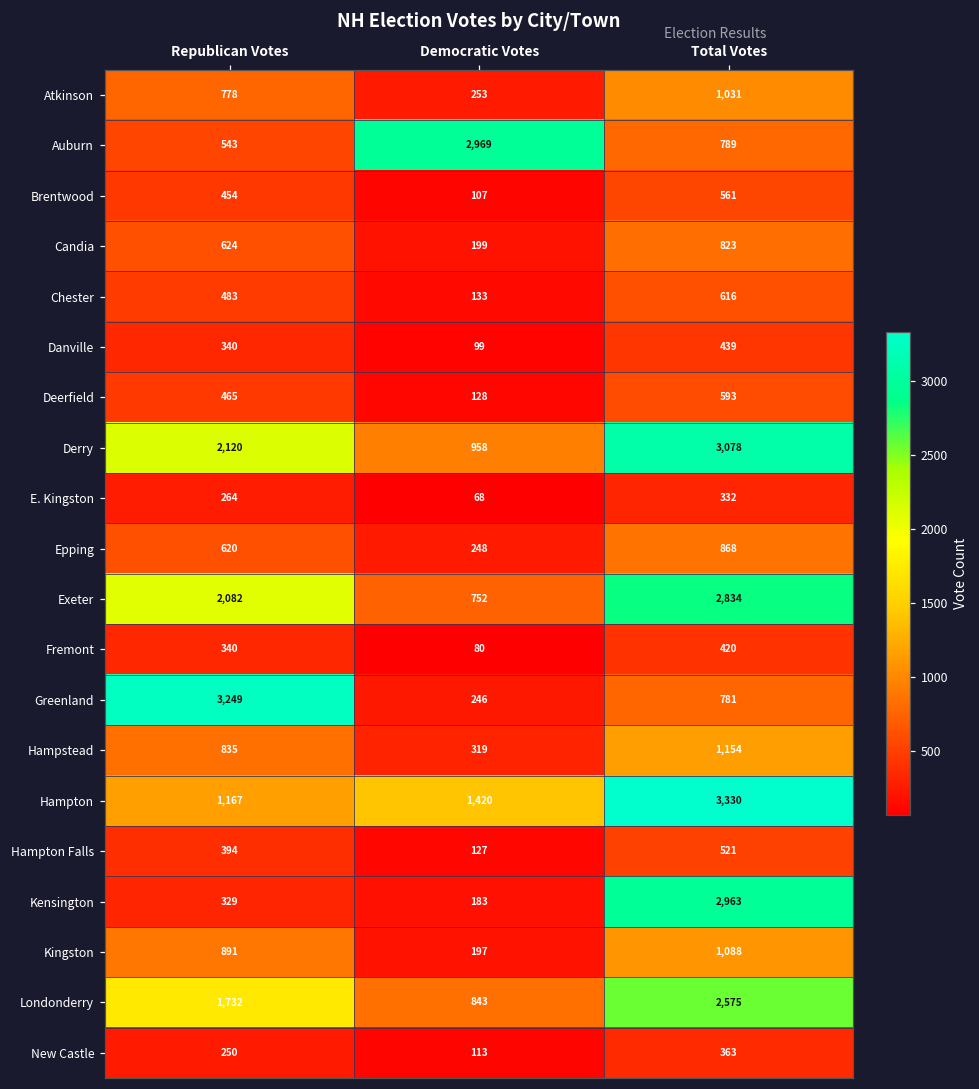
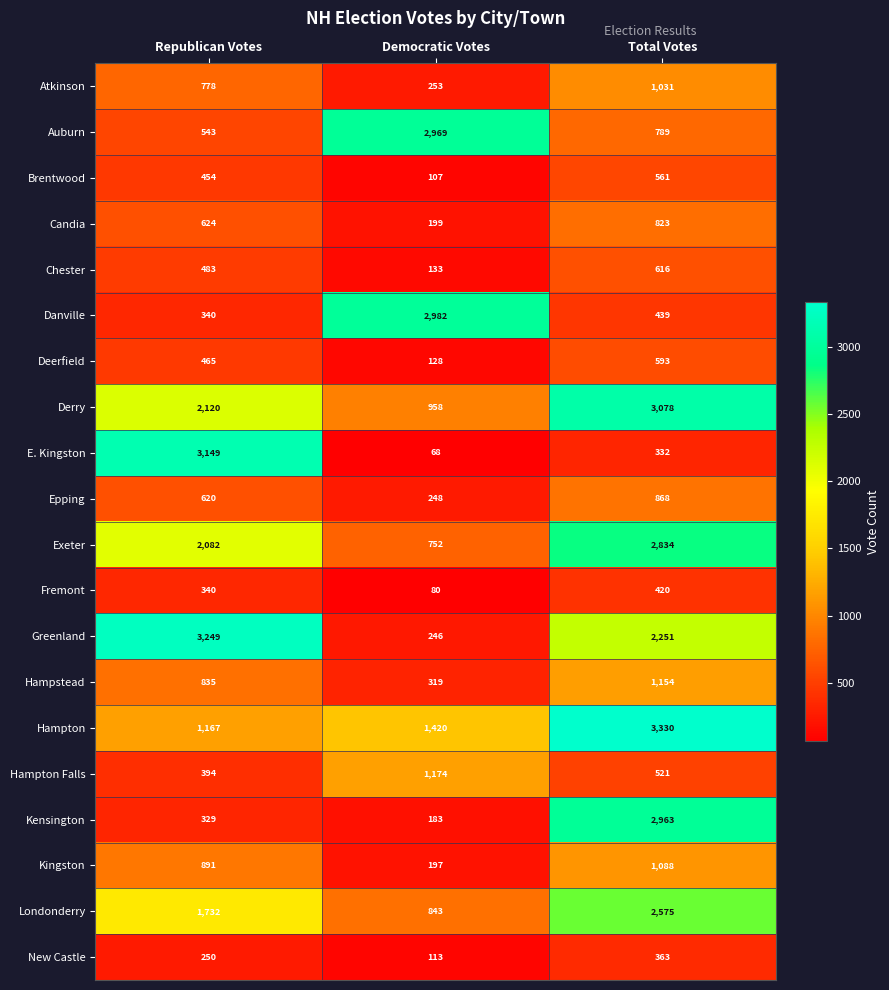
Danville, Democratic Votes: 99 -> 2,982
E. Kingston, Republican Votes: 264 -> 3,149
Greenland, Total Votes: 781 -> 2,251
Hampton Falls, Democratic Votes: 127 -> 1,174
